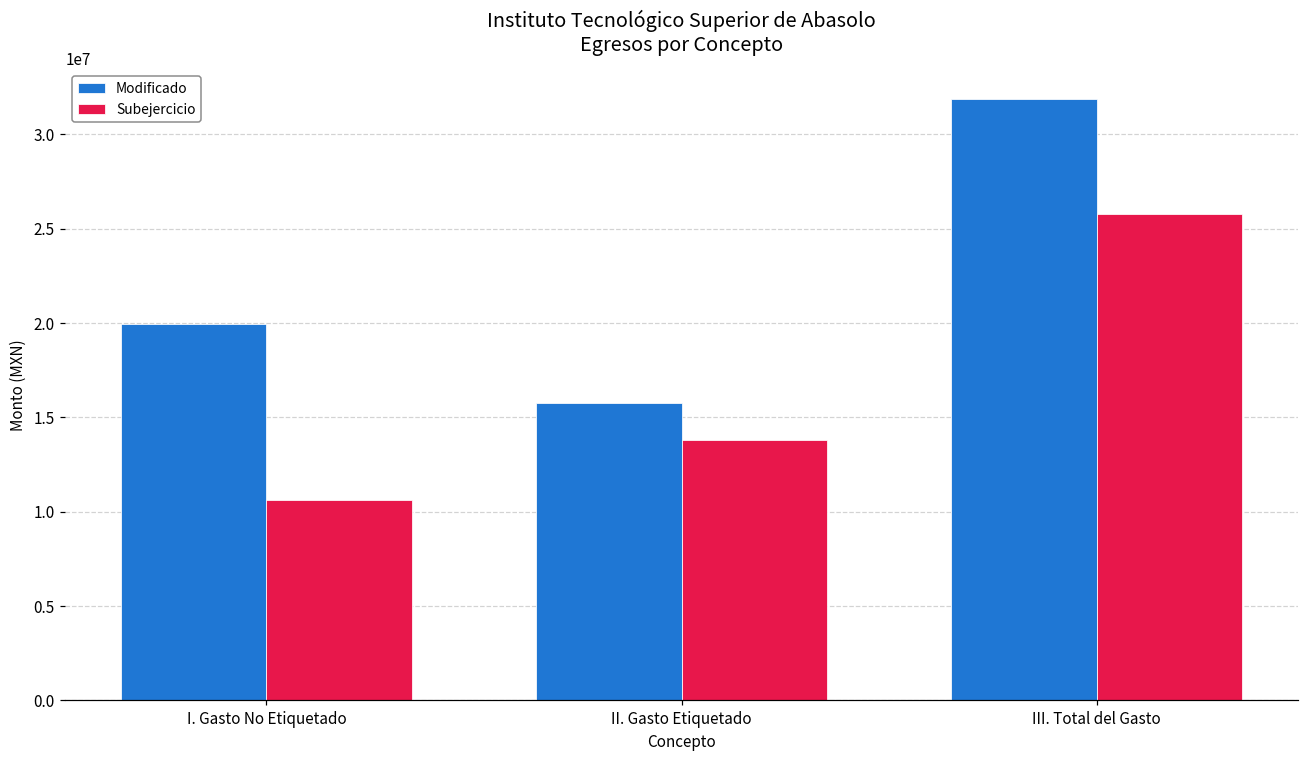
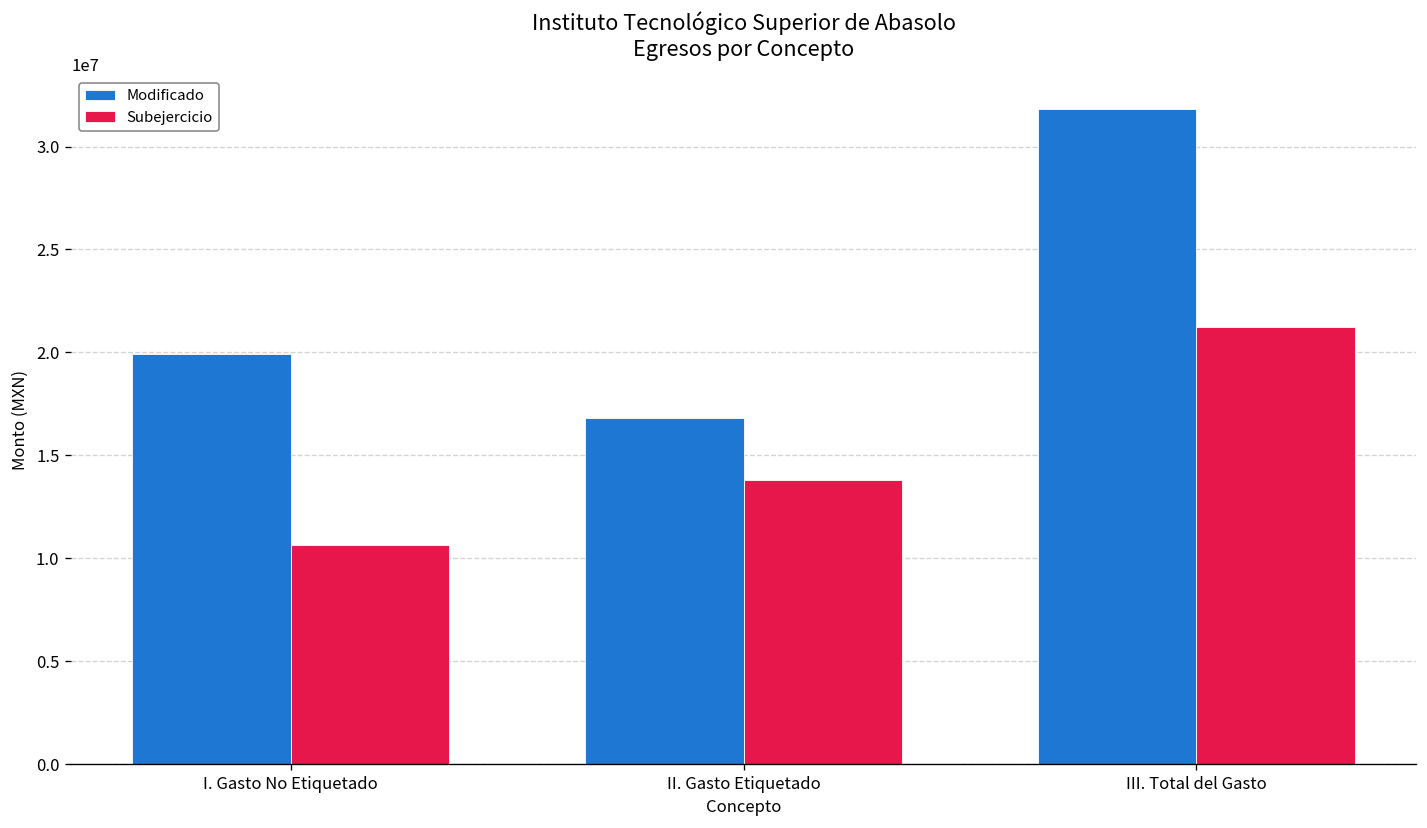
Modificado, II. Gasto Etiquetado: 15700000 -> 16800000
Subejercicio, III. Total del Gasto: 25800000 -> 21300000
